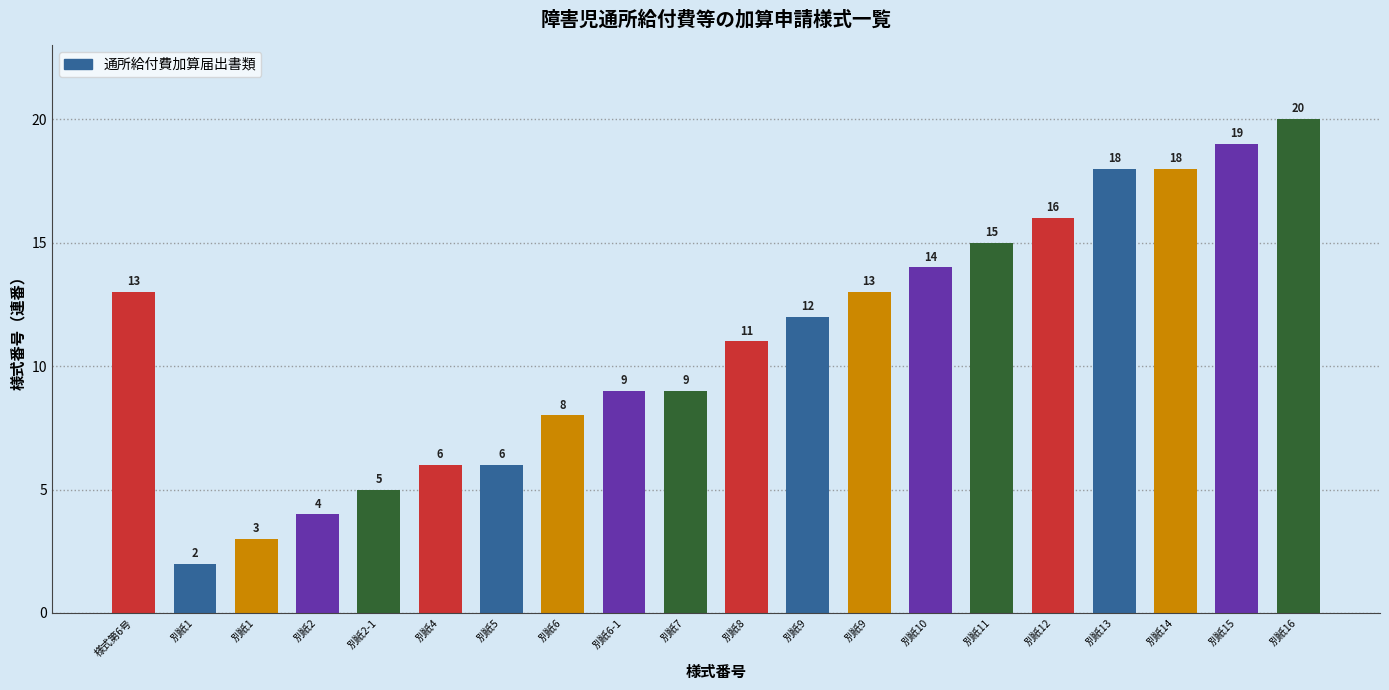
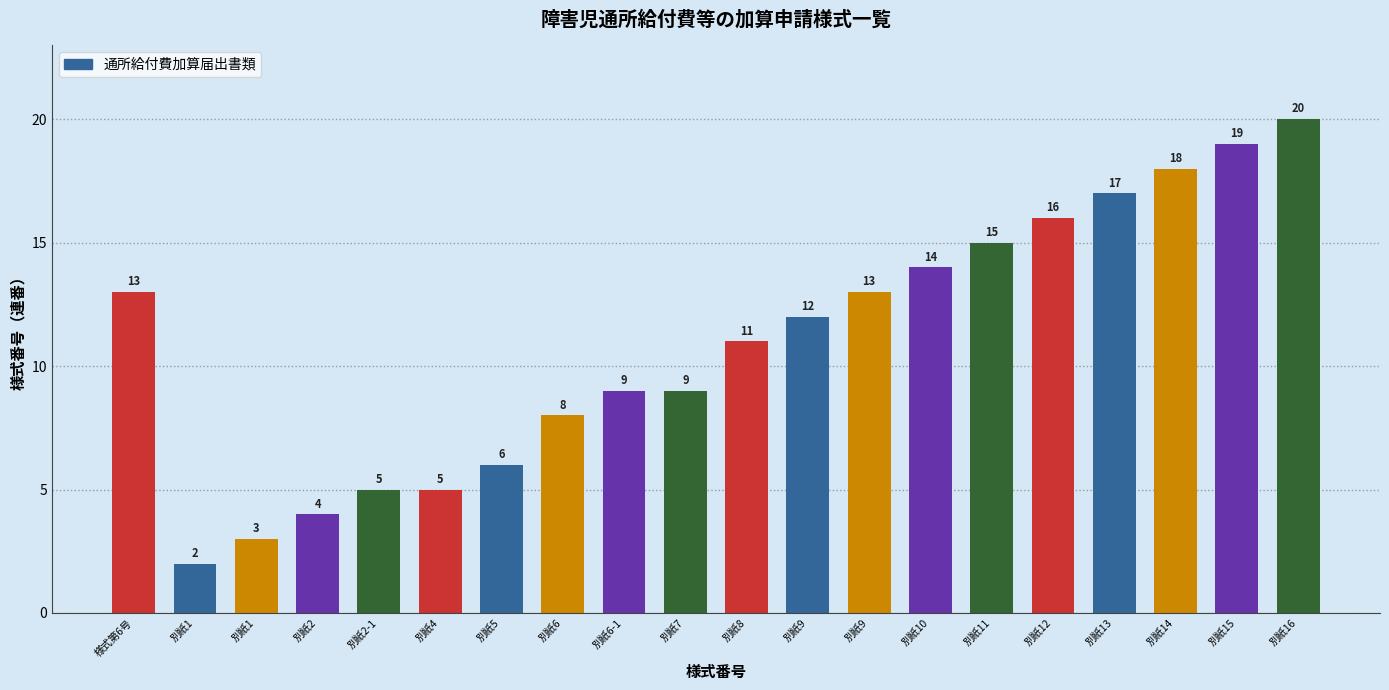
別紙4: 6 -> 5
別紙13: 18 -> 17
